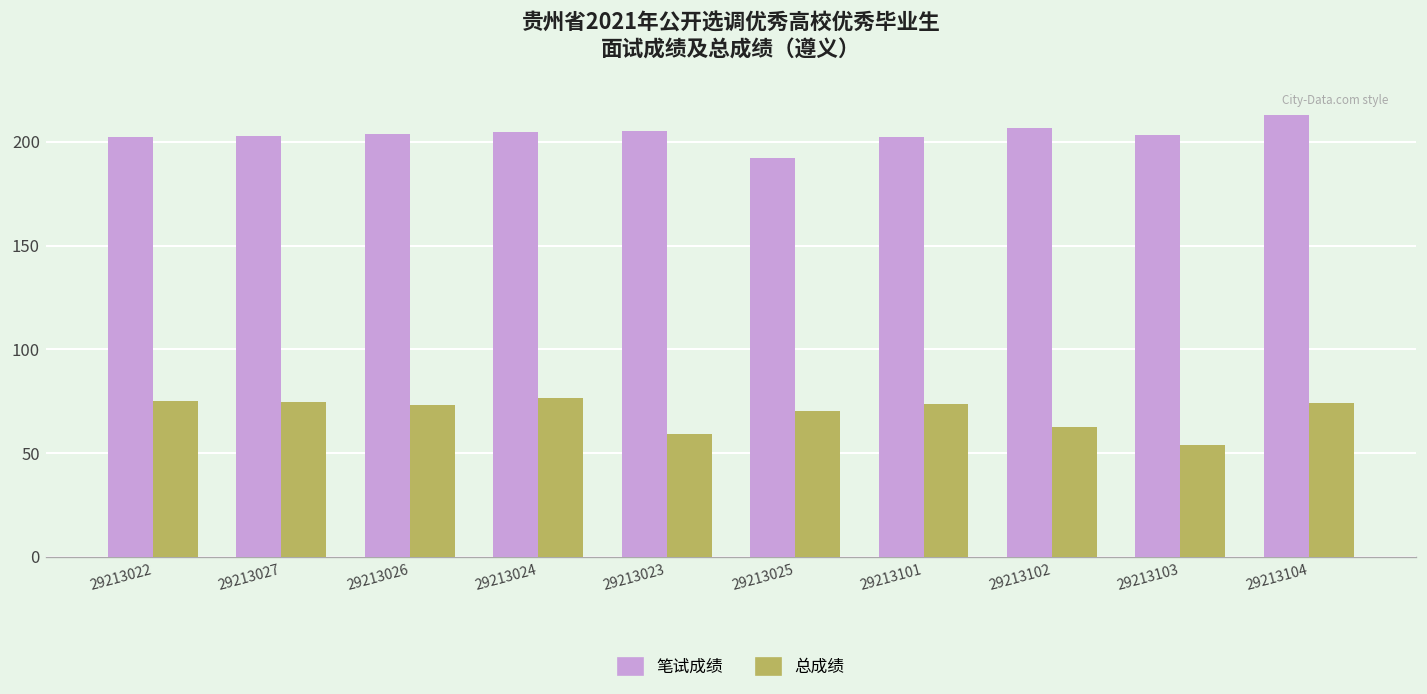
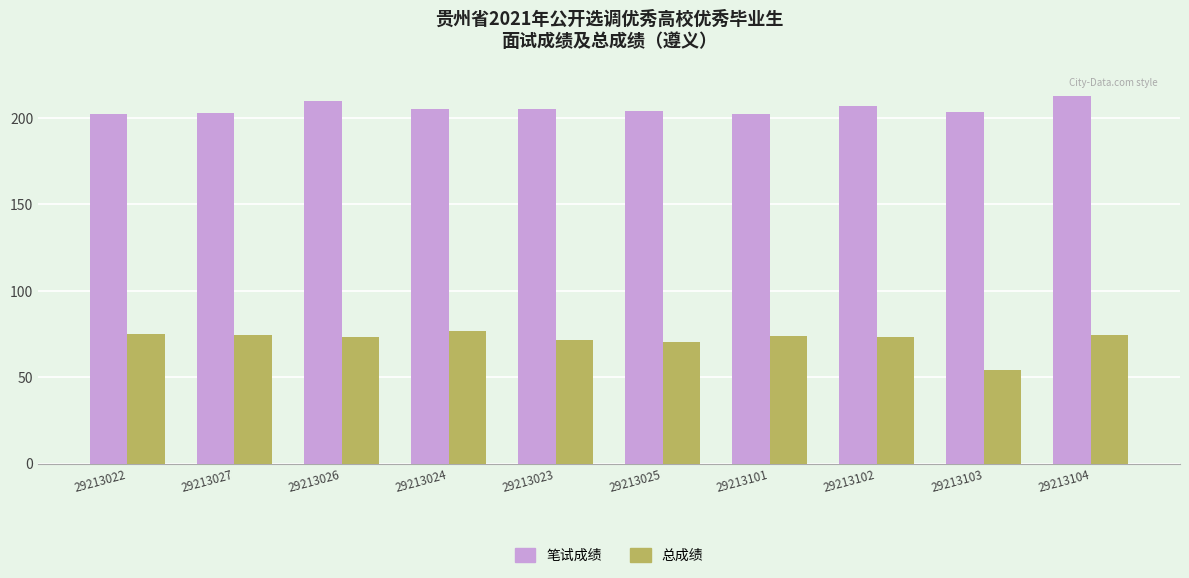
笔试成绩, 29213026: 204 -> 210
总成绩, 29213023: 59 -> 72
笔试成绩, 29213025: 192 -> 204
总成绩, 29213102: 63 -> 73
